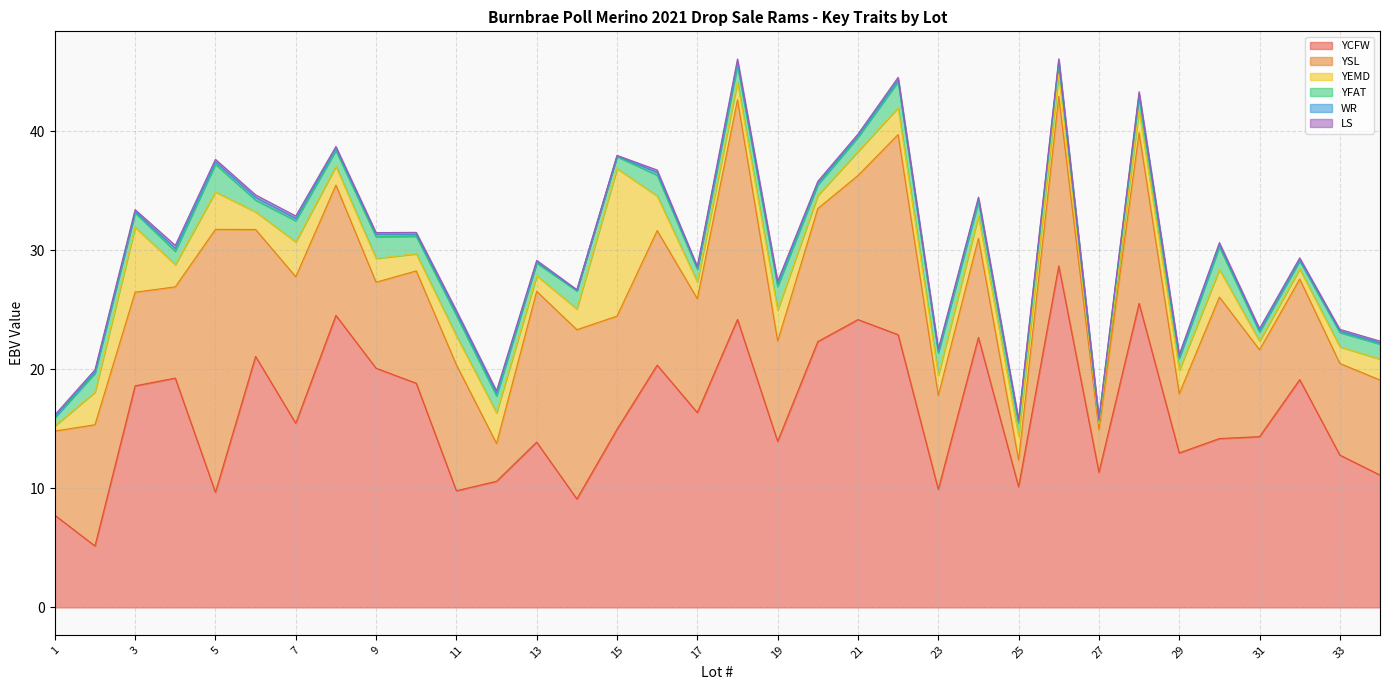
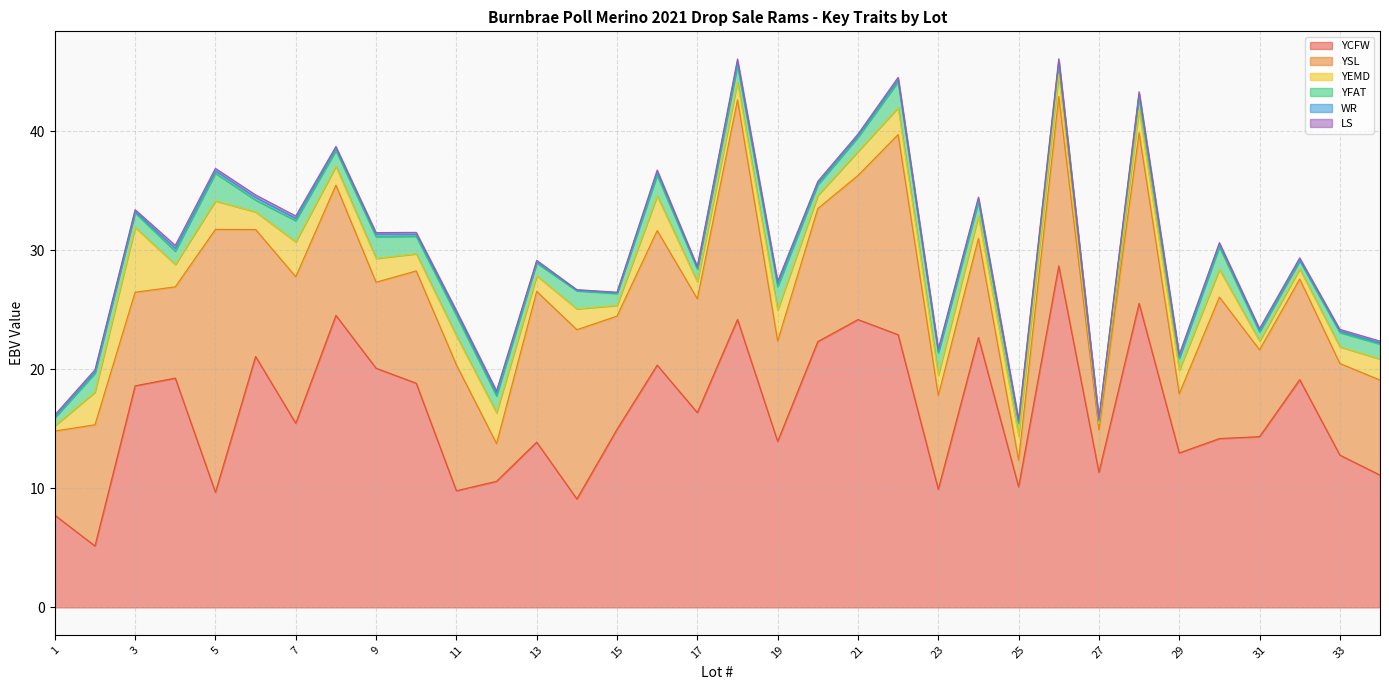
YEMD, 5: 3.1 -> 2.4
YEMD, 15: 12.4 -> 0.9
